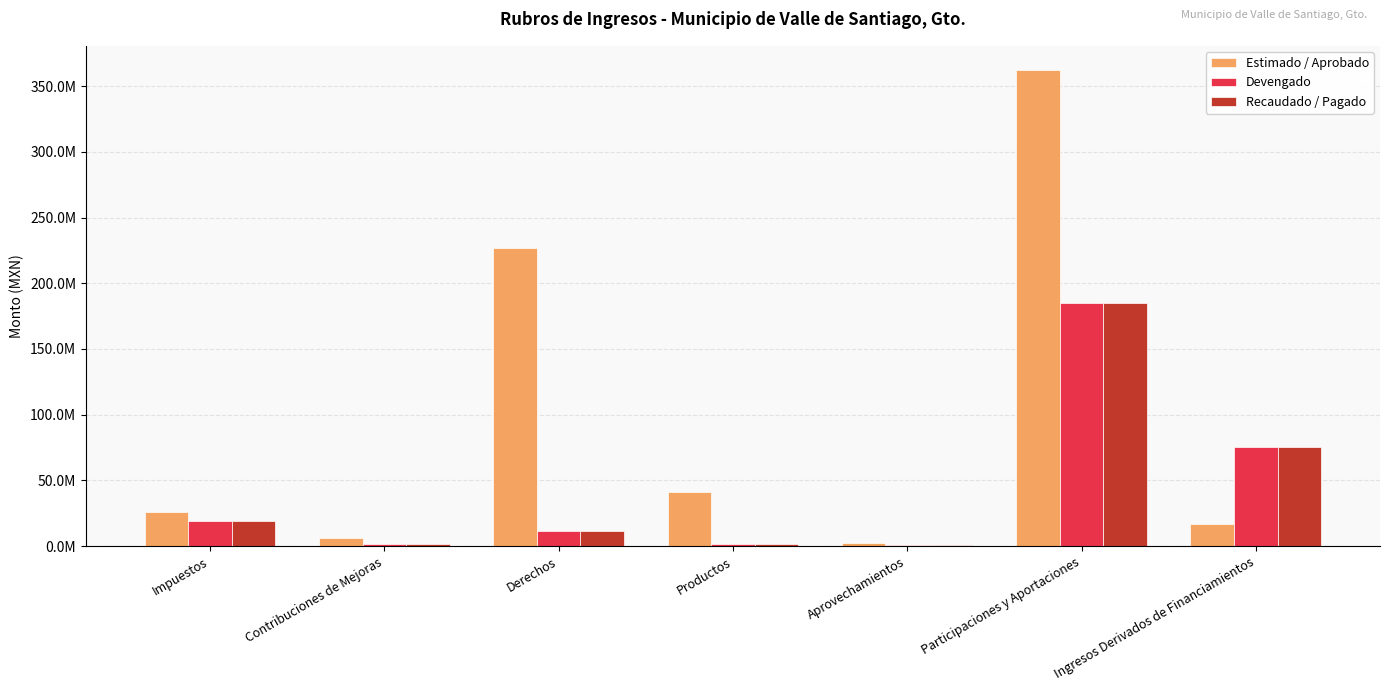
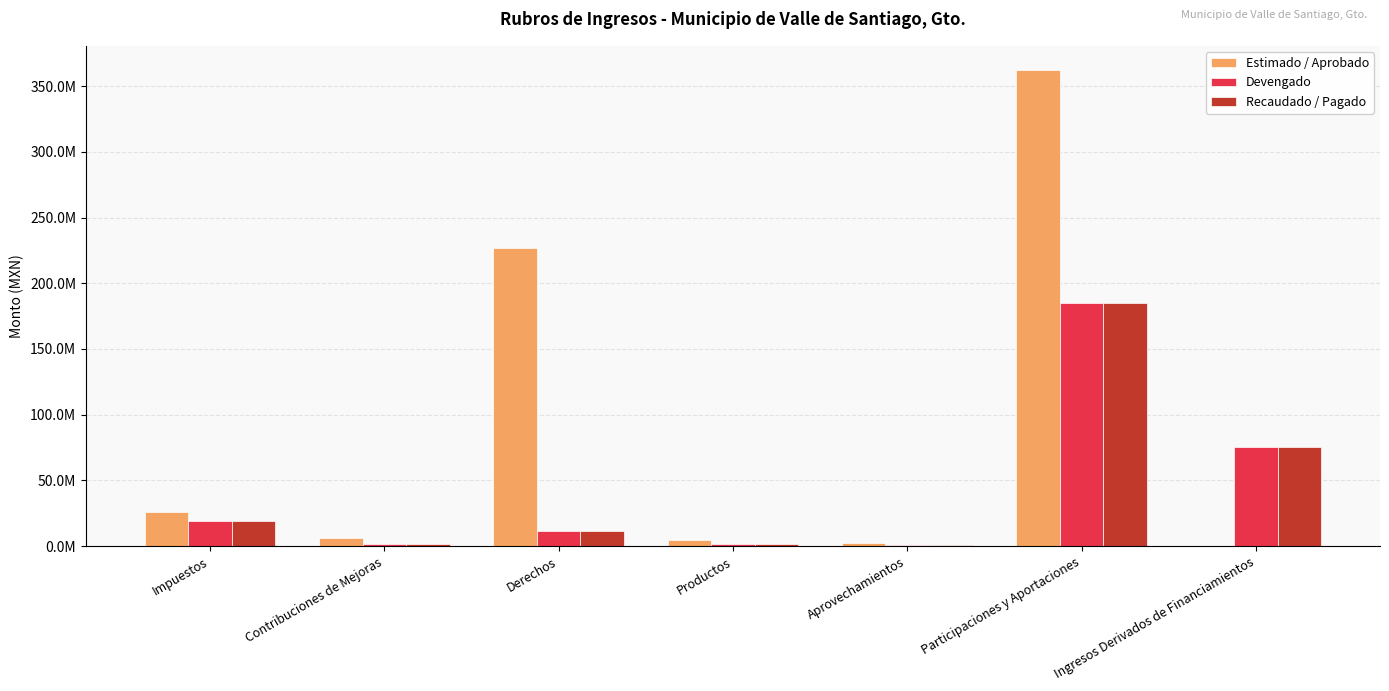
Estimado / Aprobado, Productos: 41000000 -> 4000000
Estimado / Aprobado, Ingresos Derivados de Financiamientos: 17000000 -> 0
